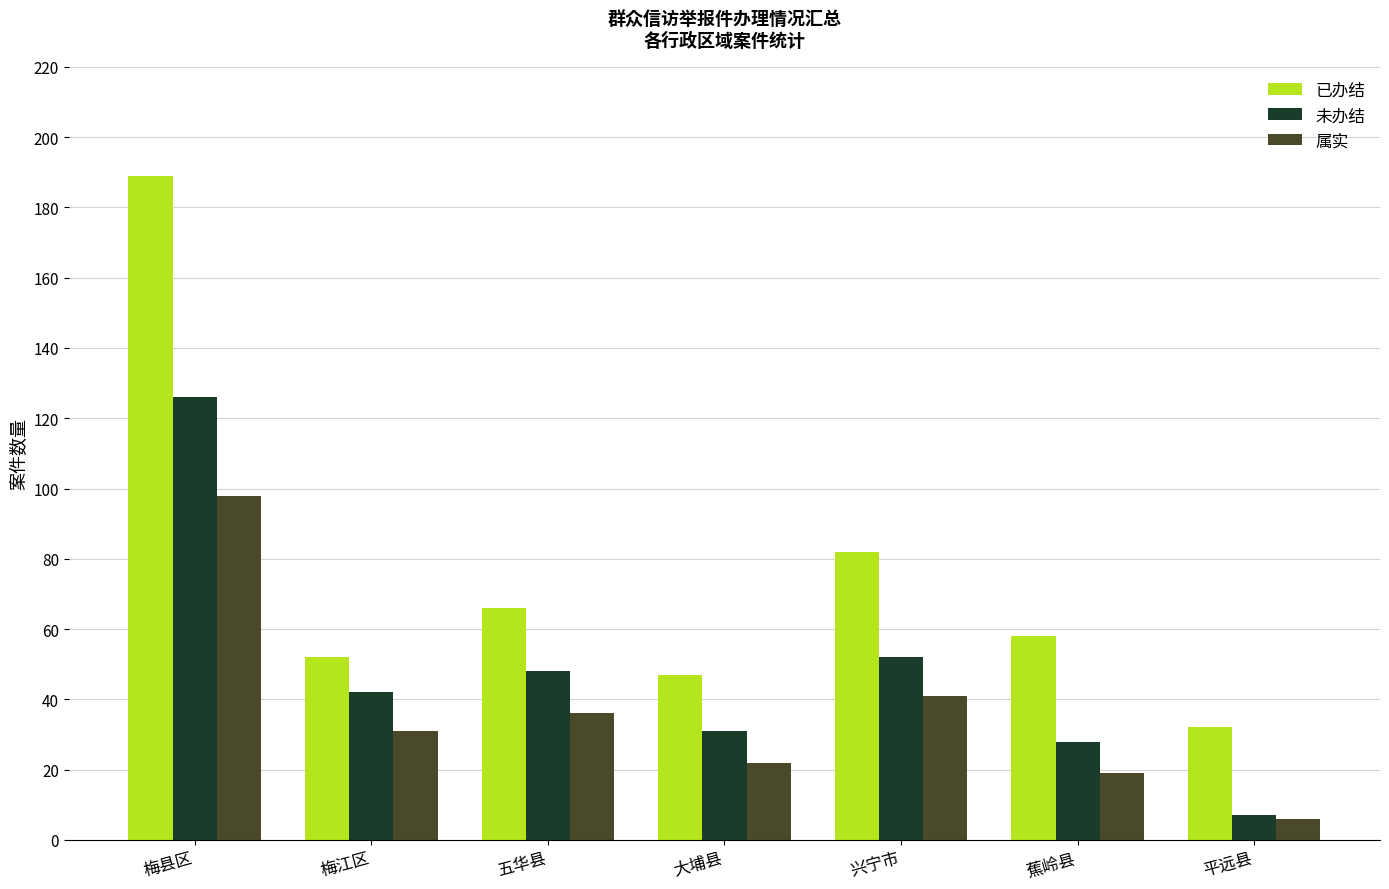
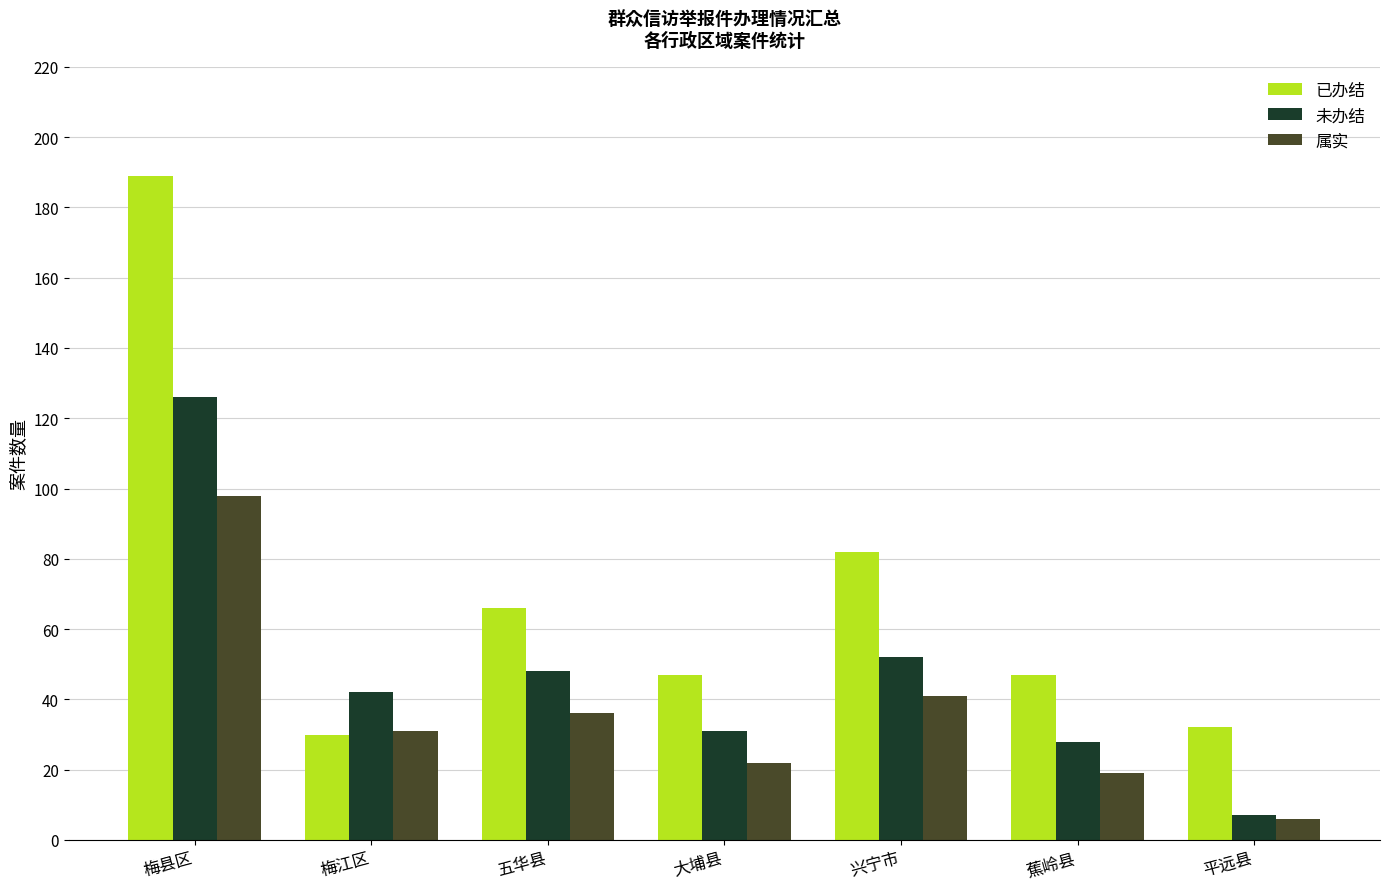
已办结, 梅江区: 52 -> 30
已办结, 蕉岭县: 58 -> 47
